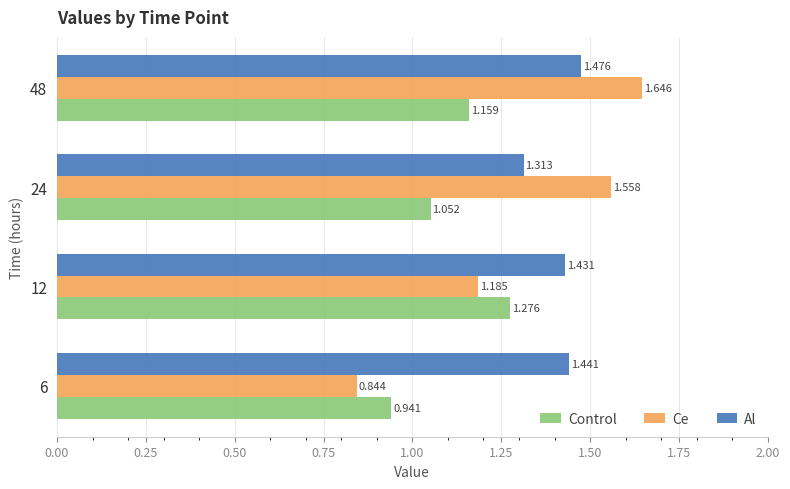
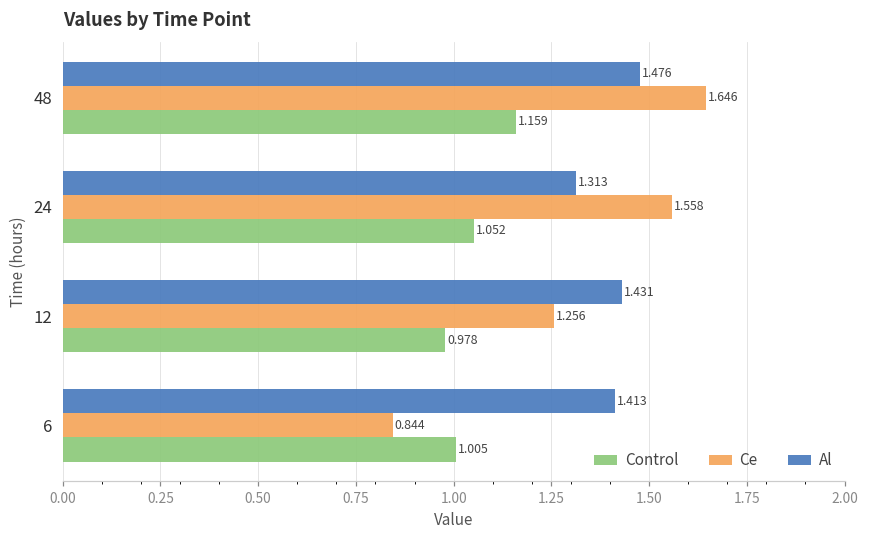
Ce, 12: 1.185 -> 1.256
Control, 12: 1.276 -> 0.978
Al, 6: 1.441 -> 1.413
Control, 6: 0.941 -> 1.005
